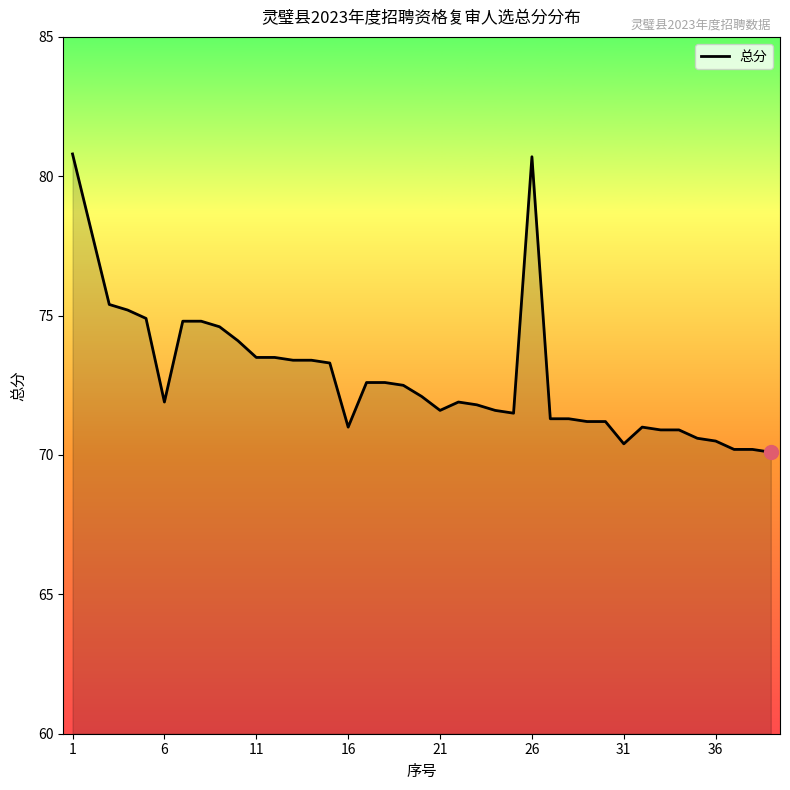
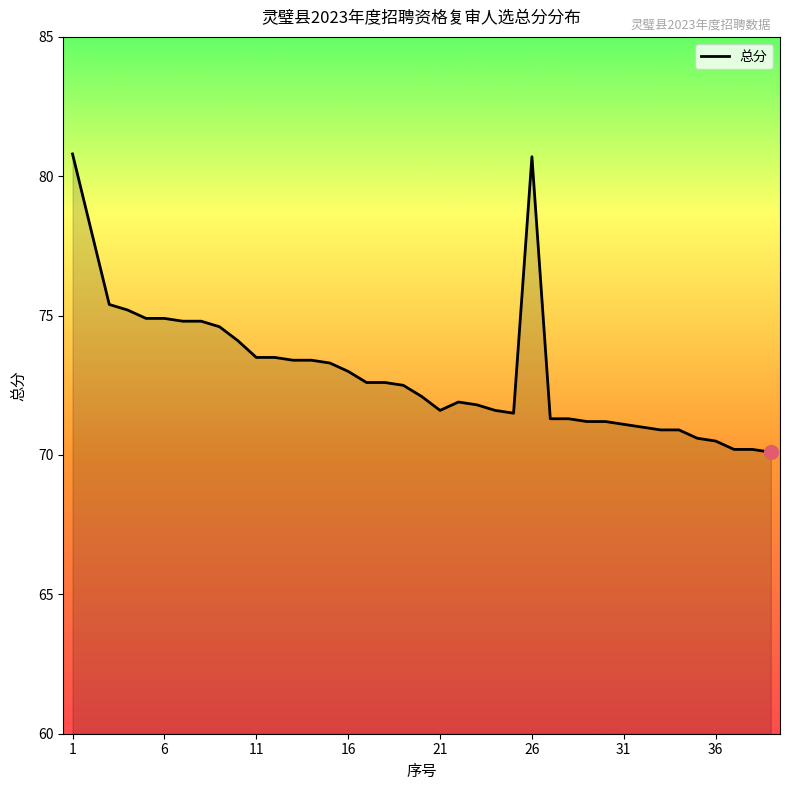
总分, 6: 71.9 -> 74.9
总分, 16: 71 -> 73
总分, 31: 70.4 -> 71.1
